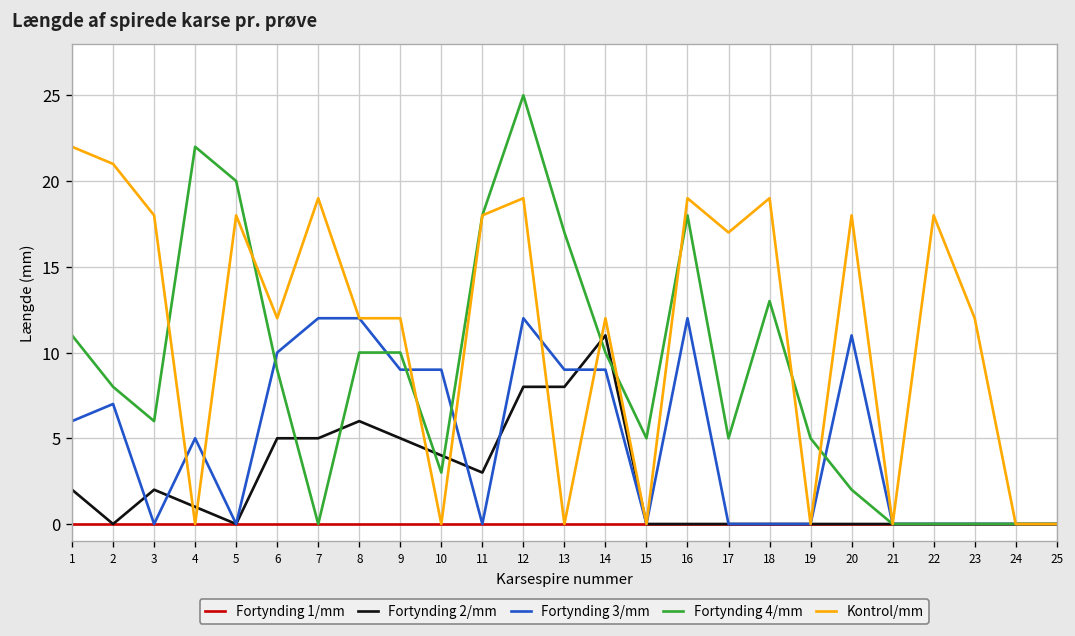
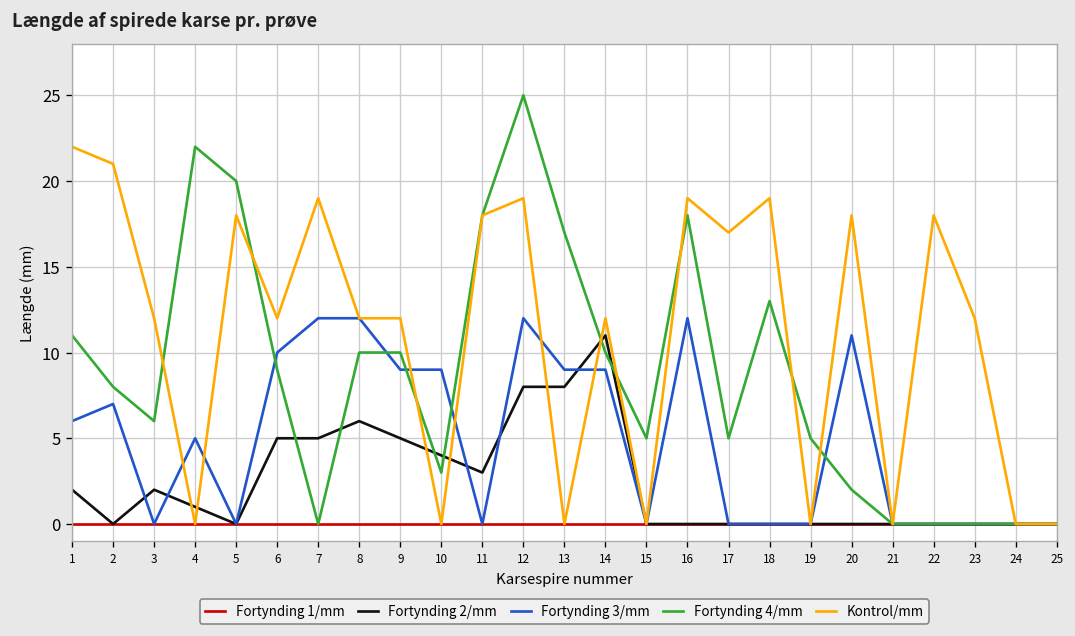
Kontrol/mm, 3: 18 -> 12
